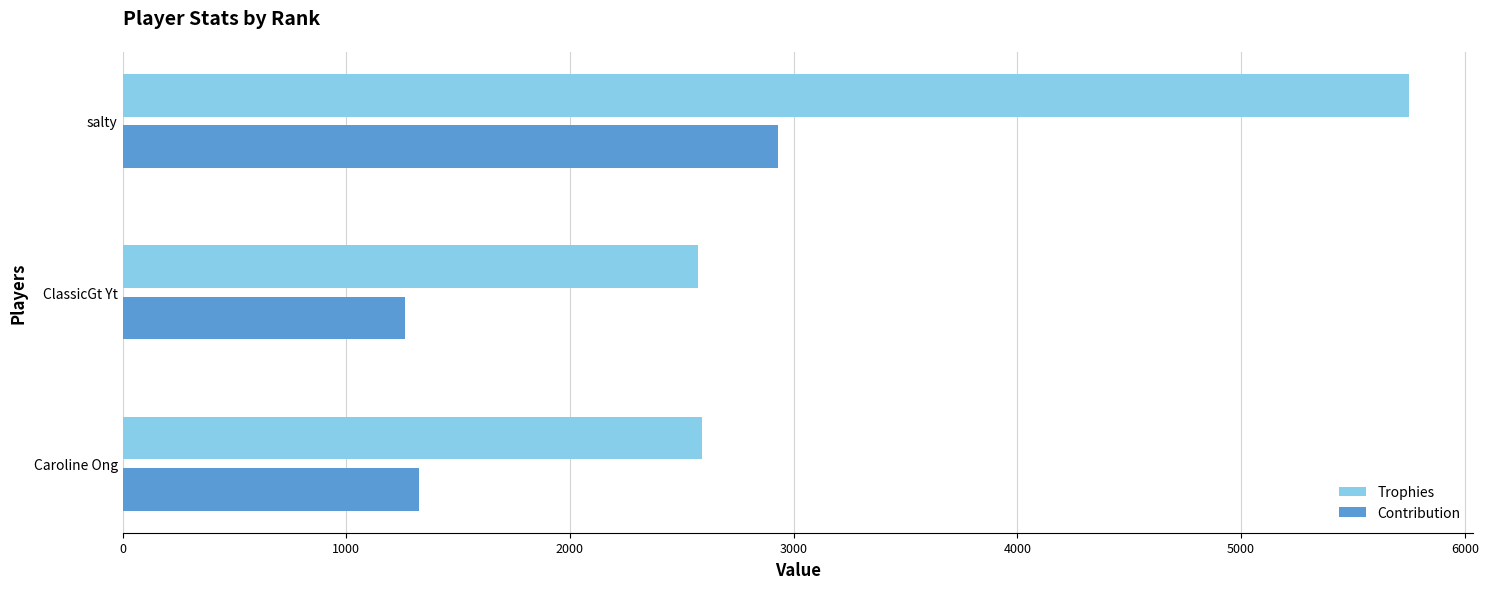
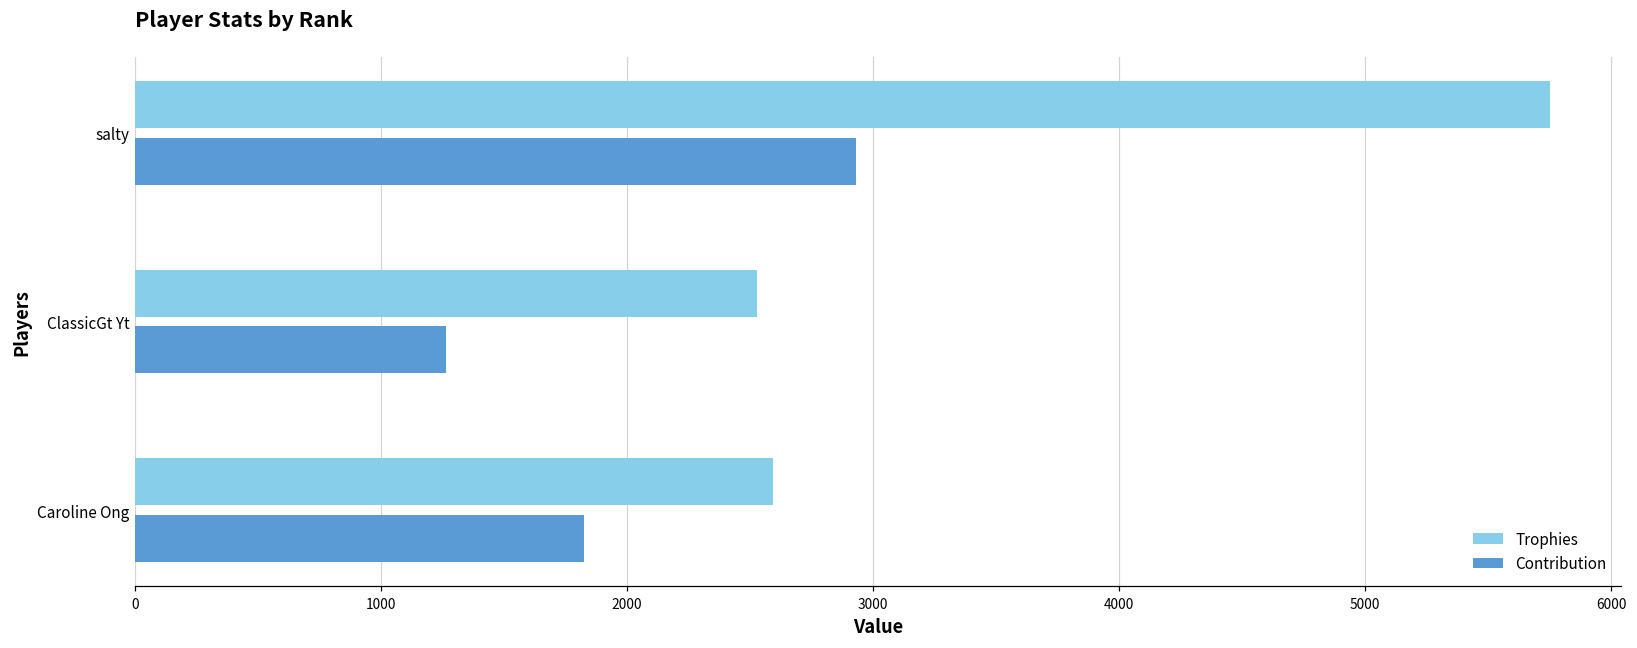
Trophies, ClassicGt Yt: 2570 -> 2530
Contribution, Caroline Ong: 1330 -> 1830
